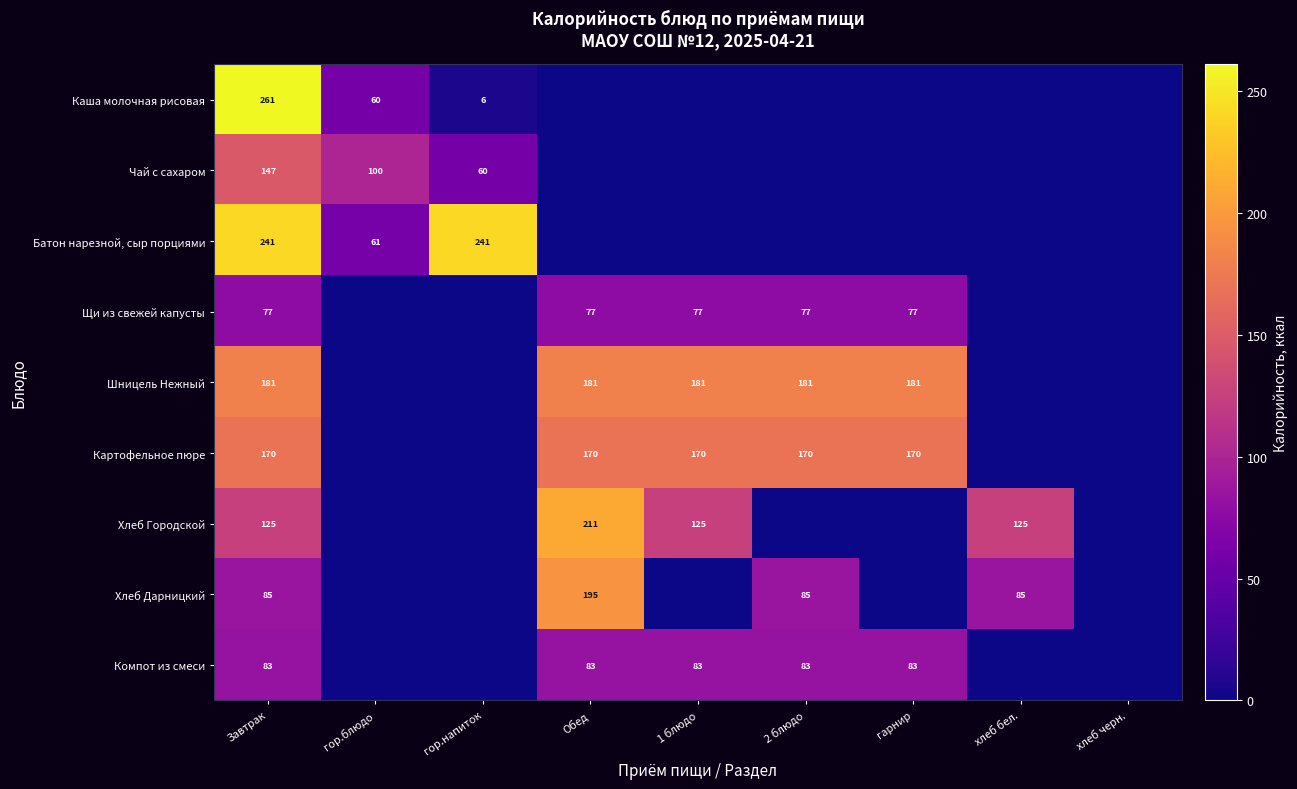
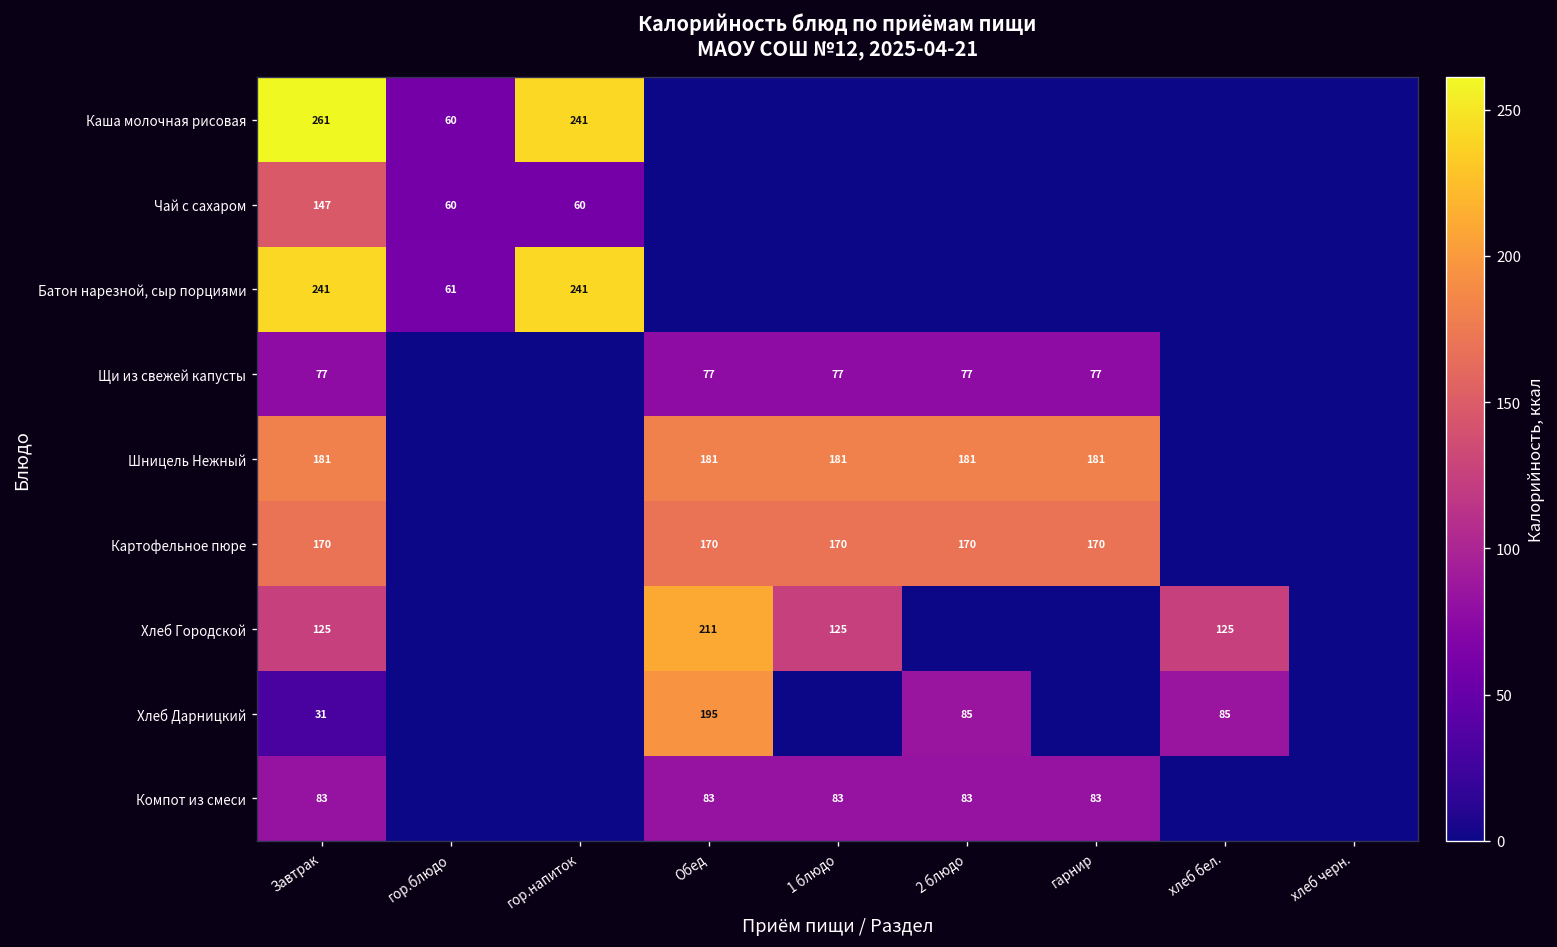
Каша молочная рисовая, гор.напиток: 6 -> 241
Чай с сахаром, гор.блюдо: 100 -> 60
Хлеб Дарницкий, Завтрак: 85 -> 31
